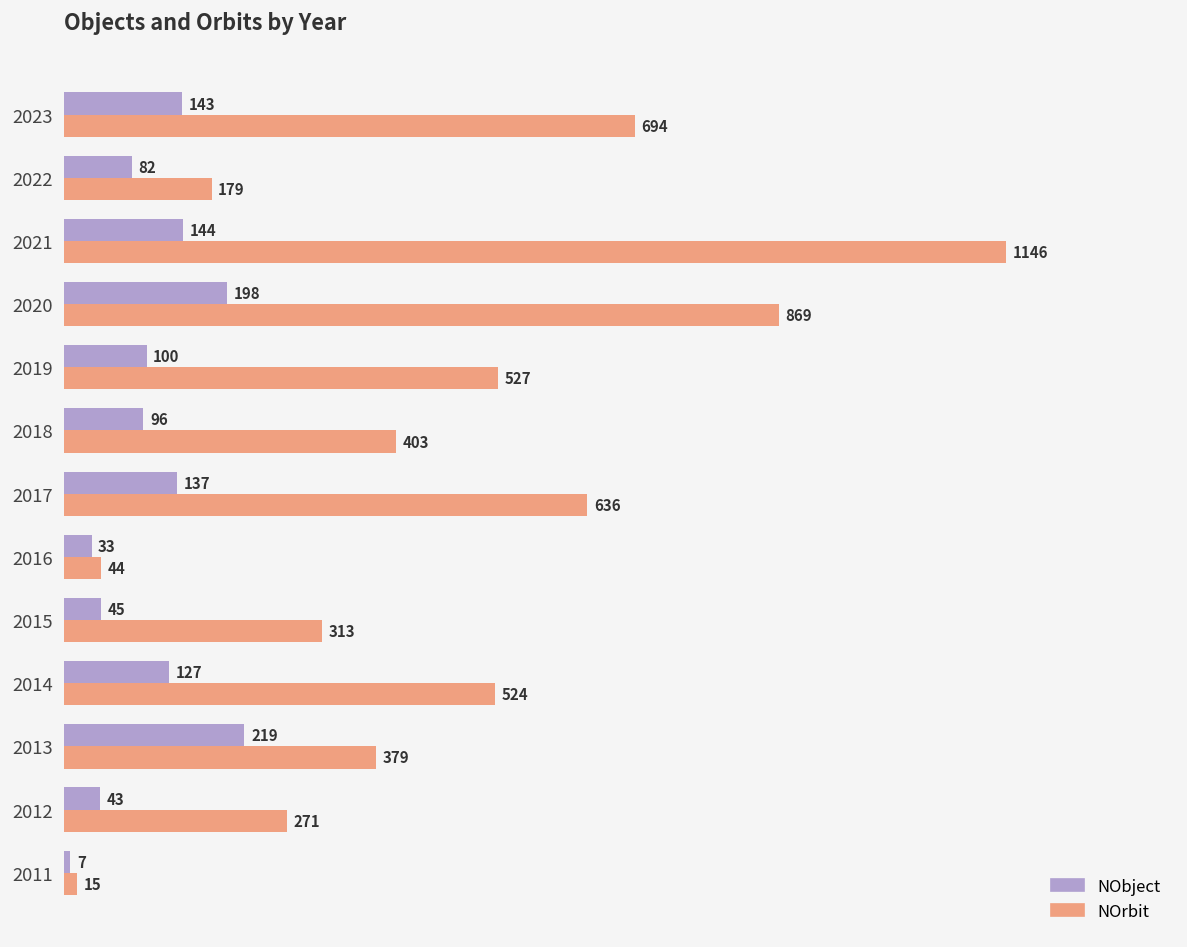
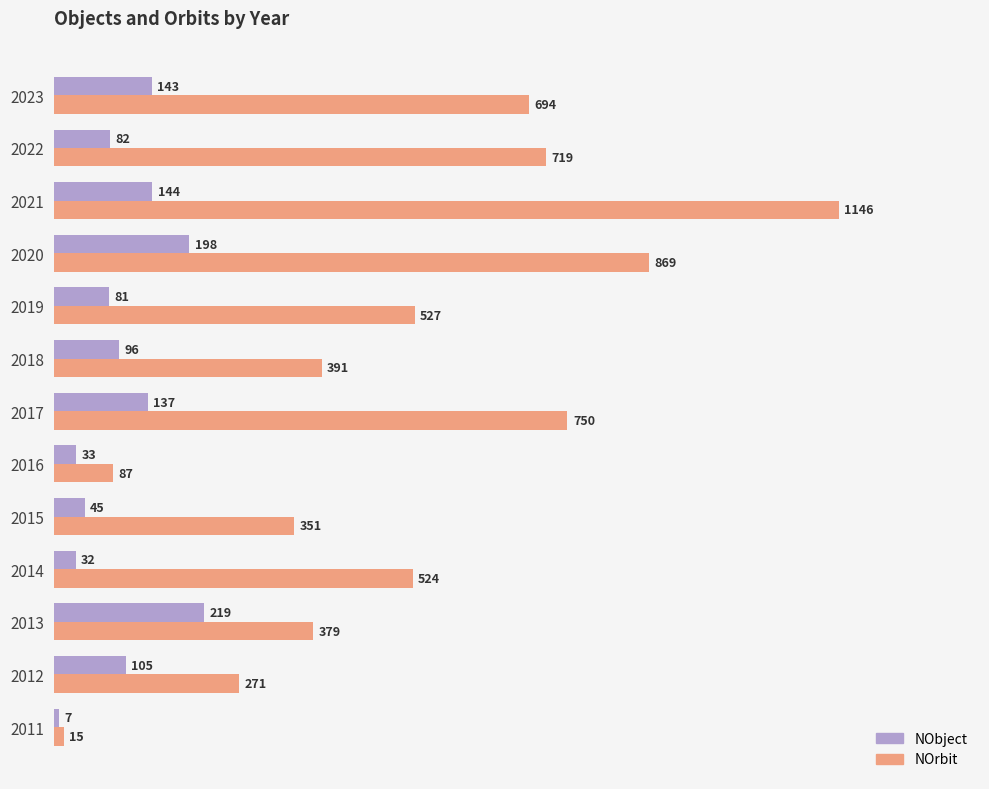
NOrbit, 2022: 179 -> 719
NObject, 2019: 100 -> 81
NOrbit, 2018: 403 -> 391
NOrbit, 2017: 636 -> 750
NOrbit, 2016: 44 -> 87
NOrbit, 2015: 313 -> 351
NObject, 2014: 127 -> 32
NObject, 2012: 43 -> 105
